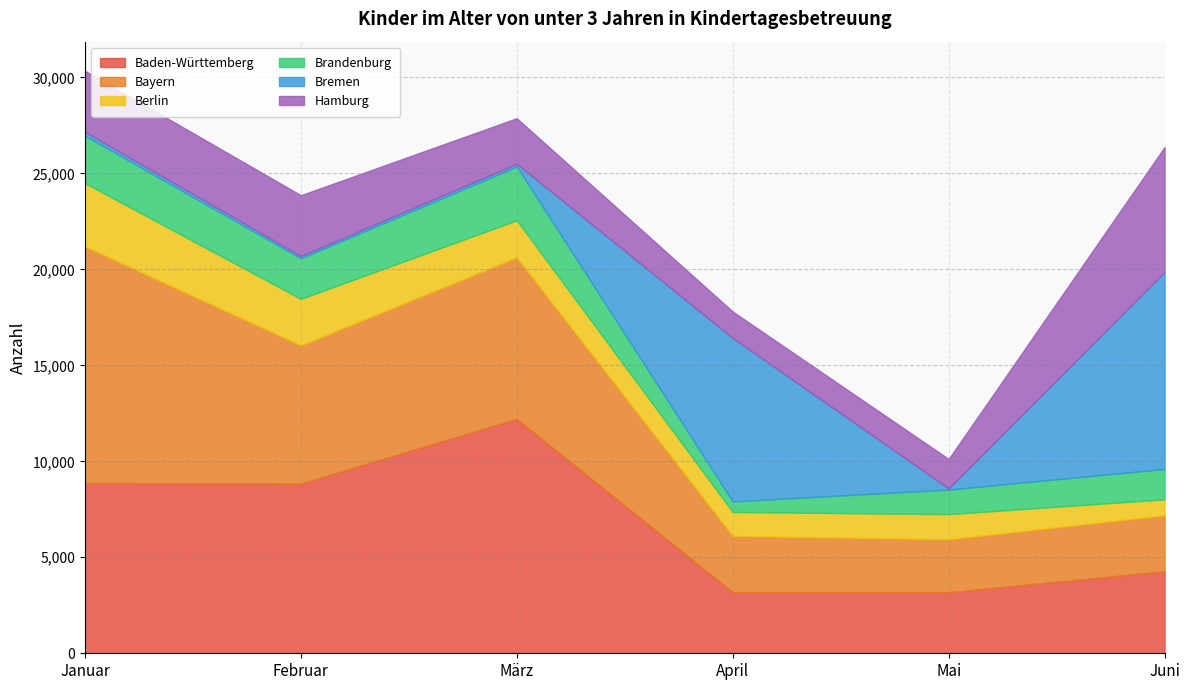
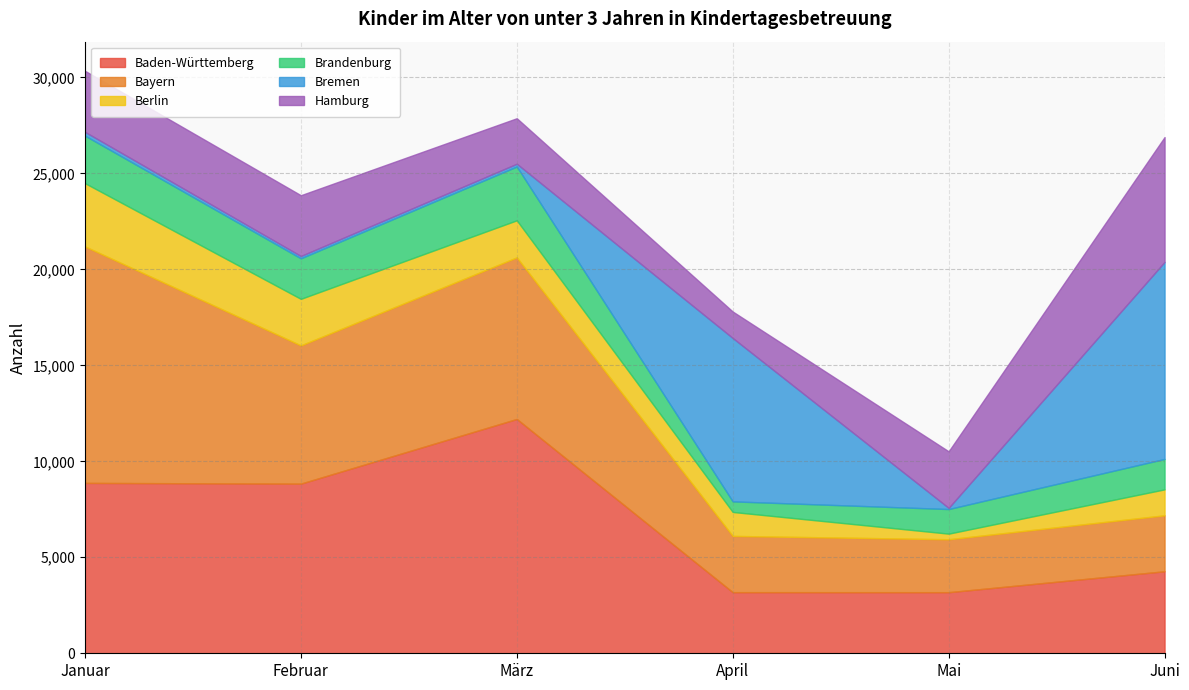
Berlin, Mai: 1,300 -> 300
Hamburg, Mai: 1,500 -> 2,900
Berlin, Juni: 800 -> 1,400
